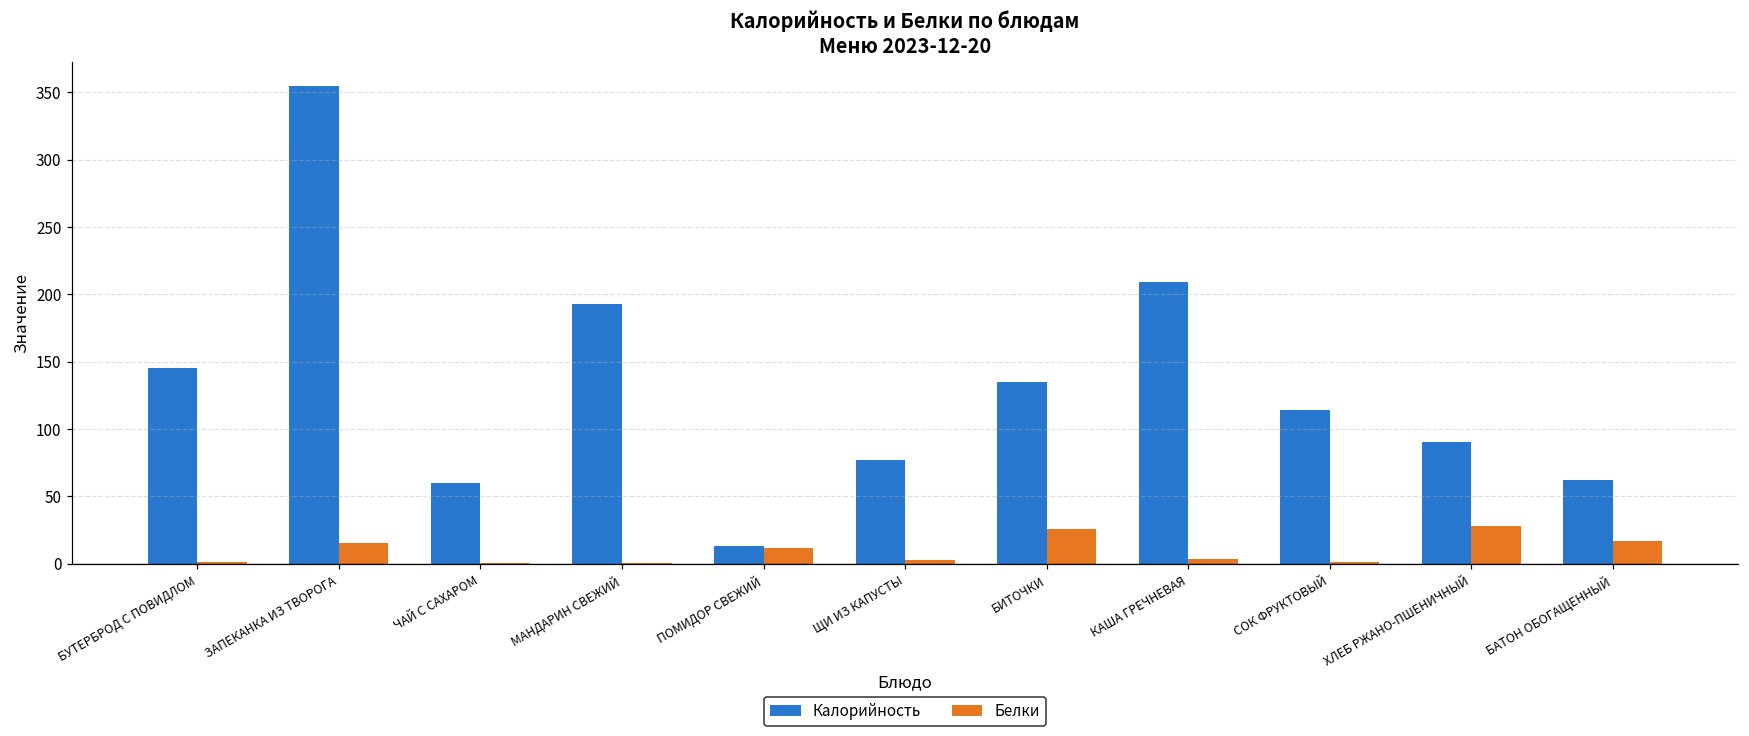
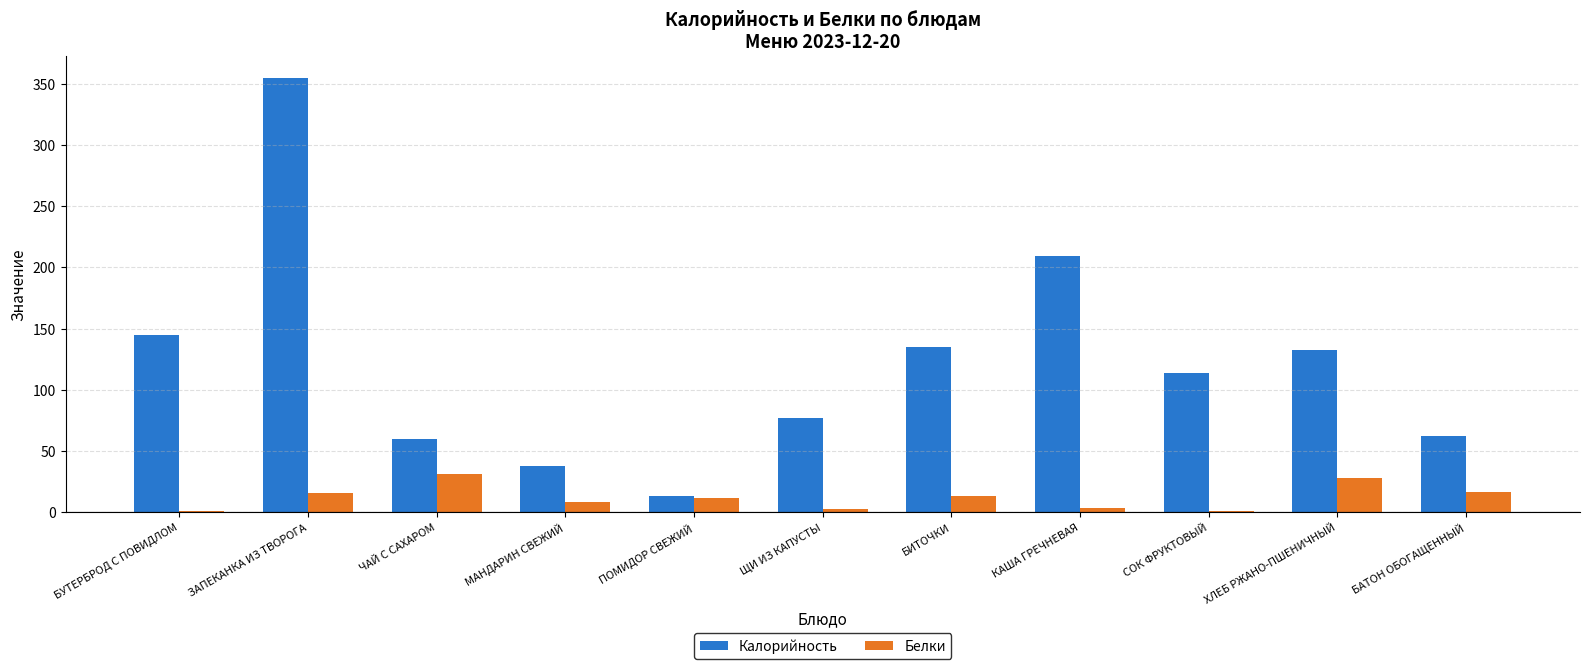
Белки, ЧАЙ С САХАРОМ: 0 -> 32
Калорийность, МАНДАРИН СВЕЖИЙ: 193 -> 38
Белки, МАНДАРИН СВЕЖИЙ: 1 -> 8
Белки, БИТОЧКИ: 26 -> 14
Калорийность, ХЛЕБ РЖАНО-ПШЕНИЧНЫЙ: 90 -> 133
